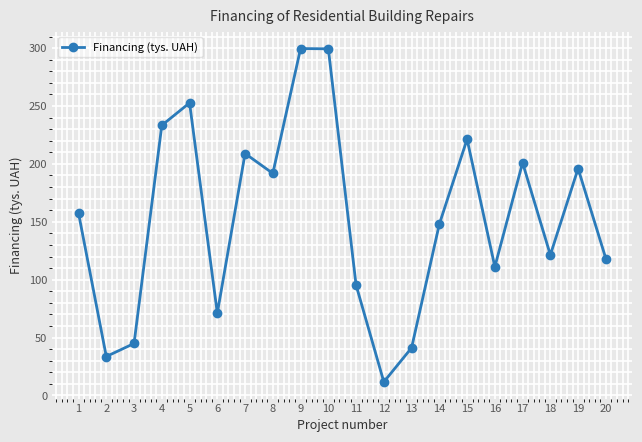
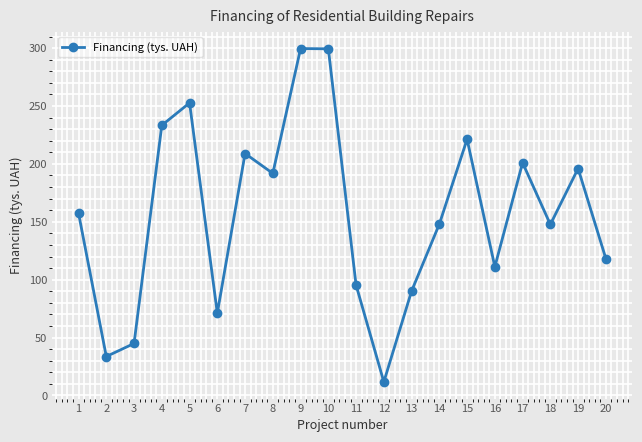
13: 41 -> 90
18: 121 -> 148
